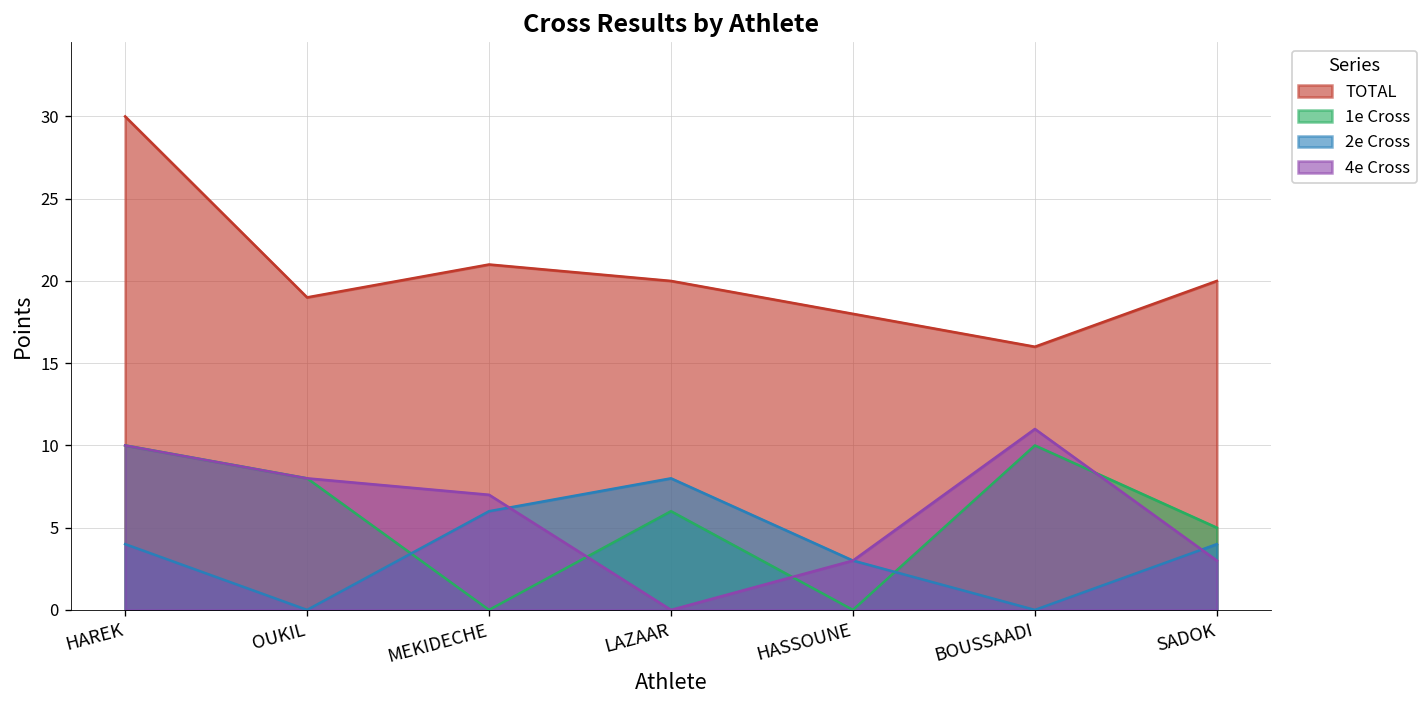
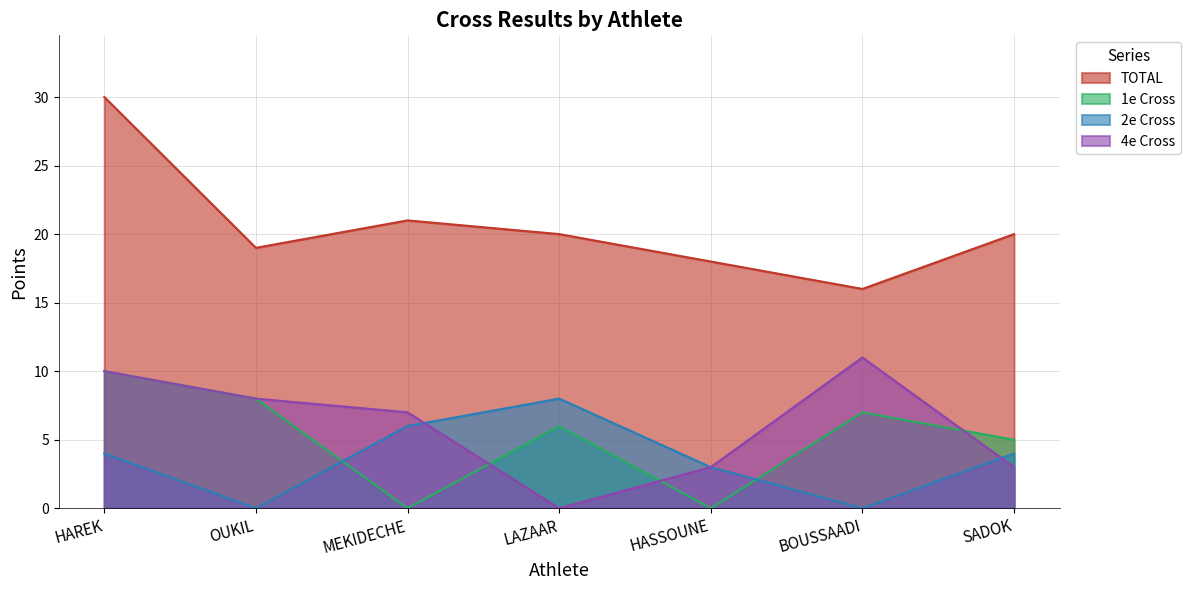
1e Cross, BOUSSAADI: 10 -> 7
